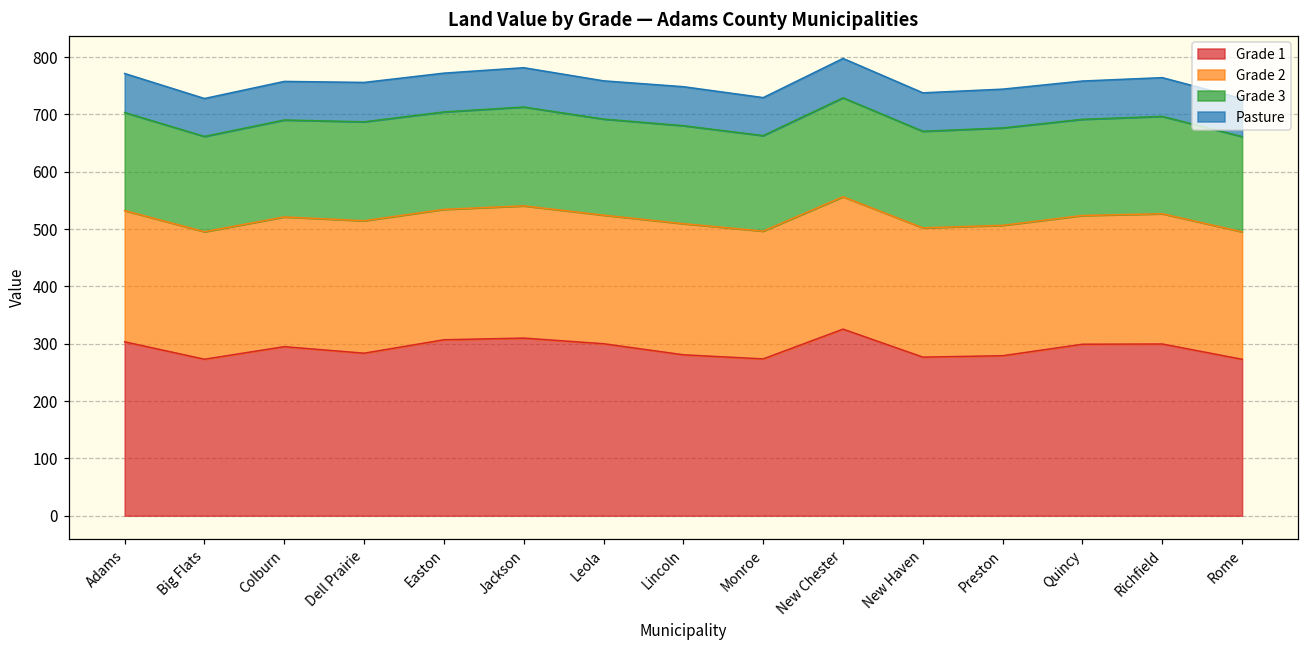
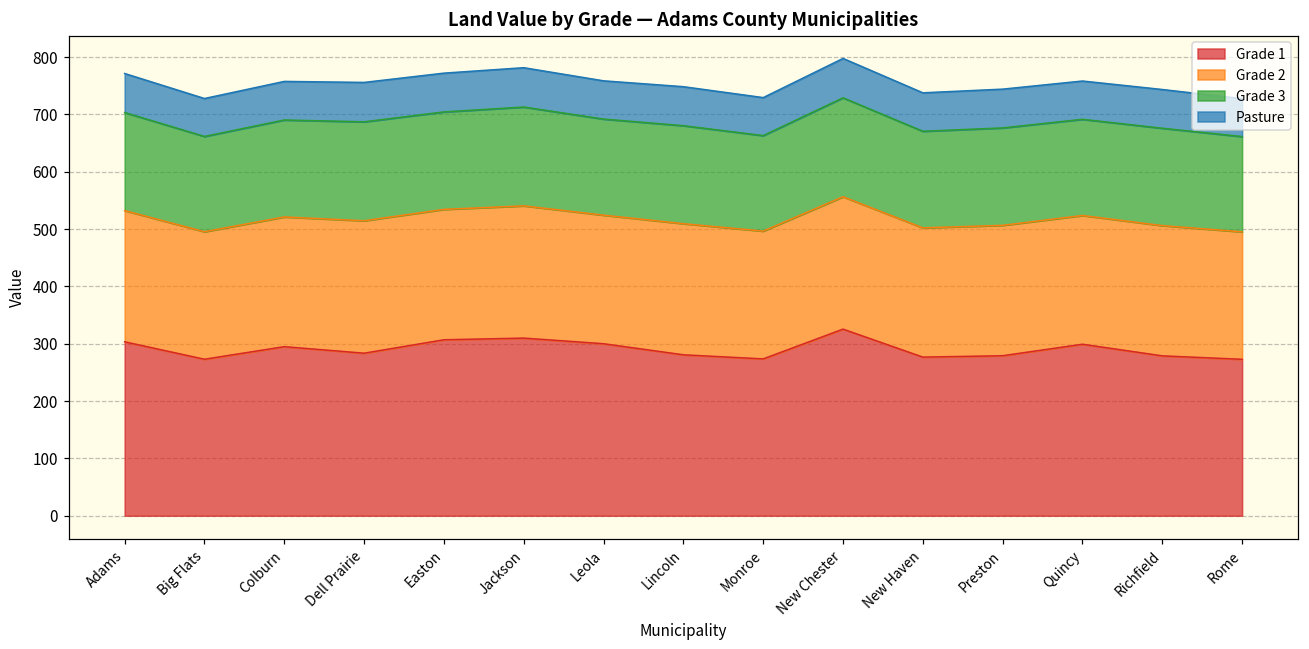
Grade 1, Richfield: 300 -> 280
